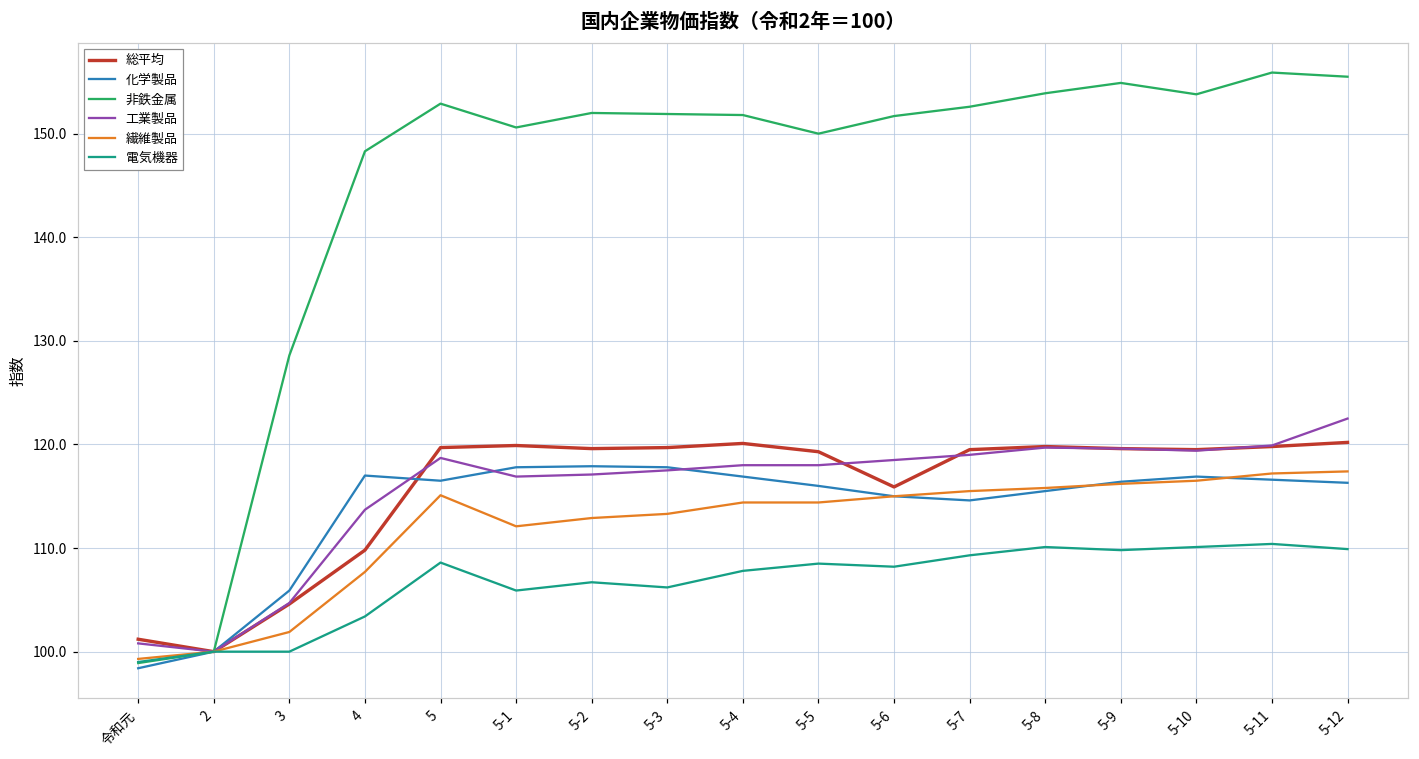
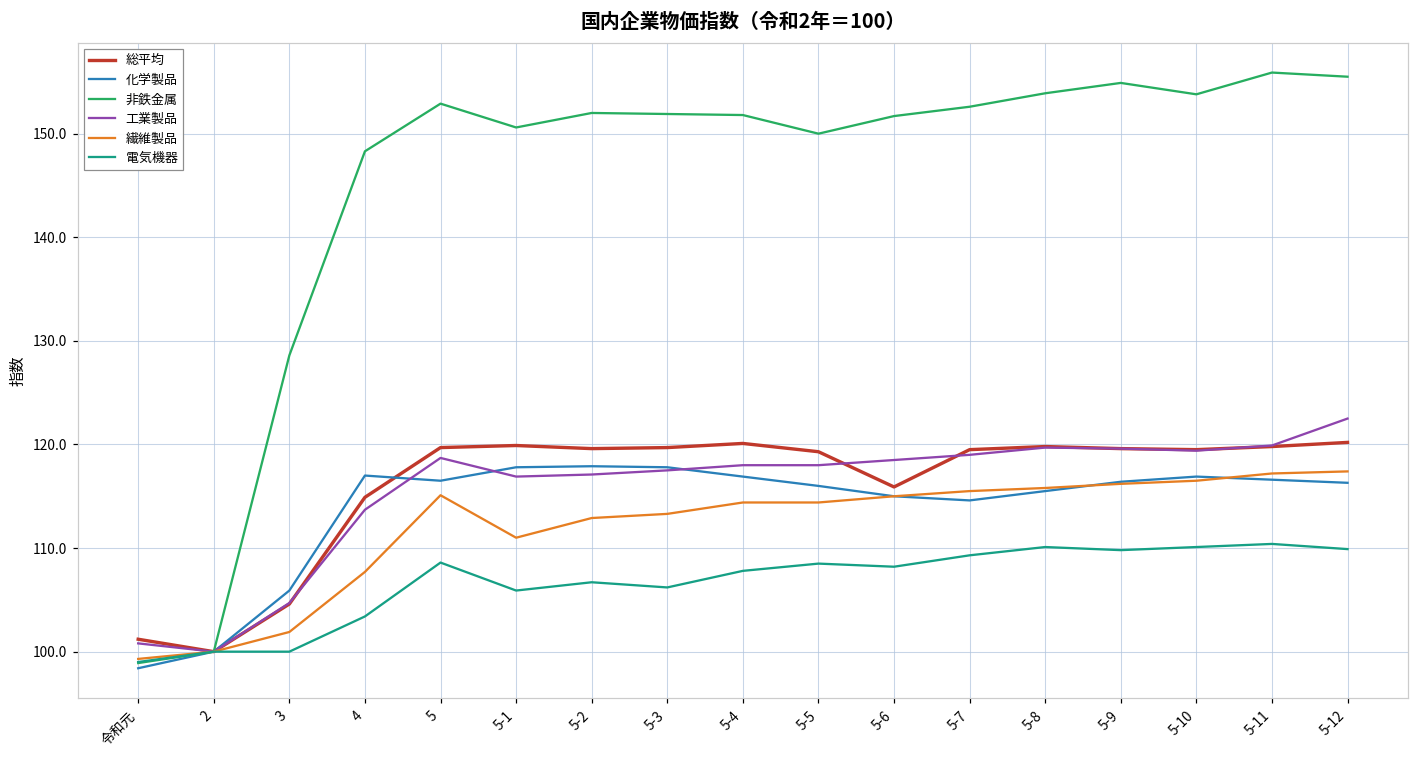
総平均, 4: 110 -> 115
繊維製品, 5-1: 112 -> 111
